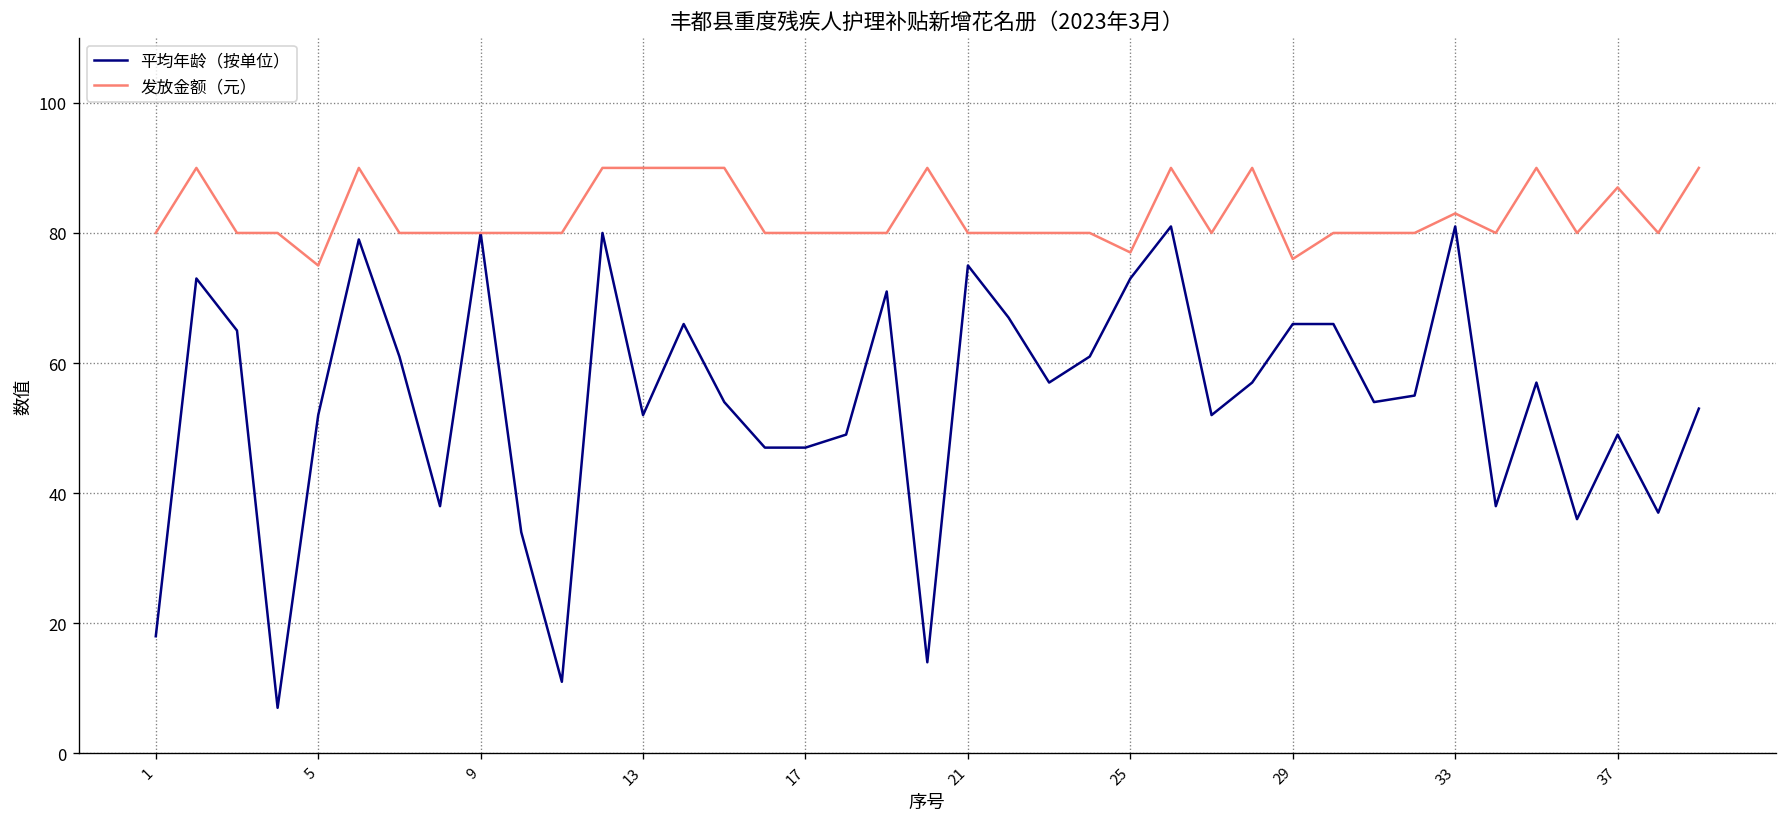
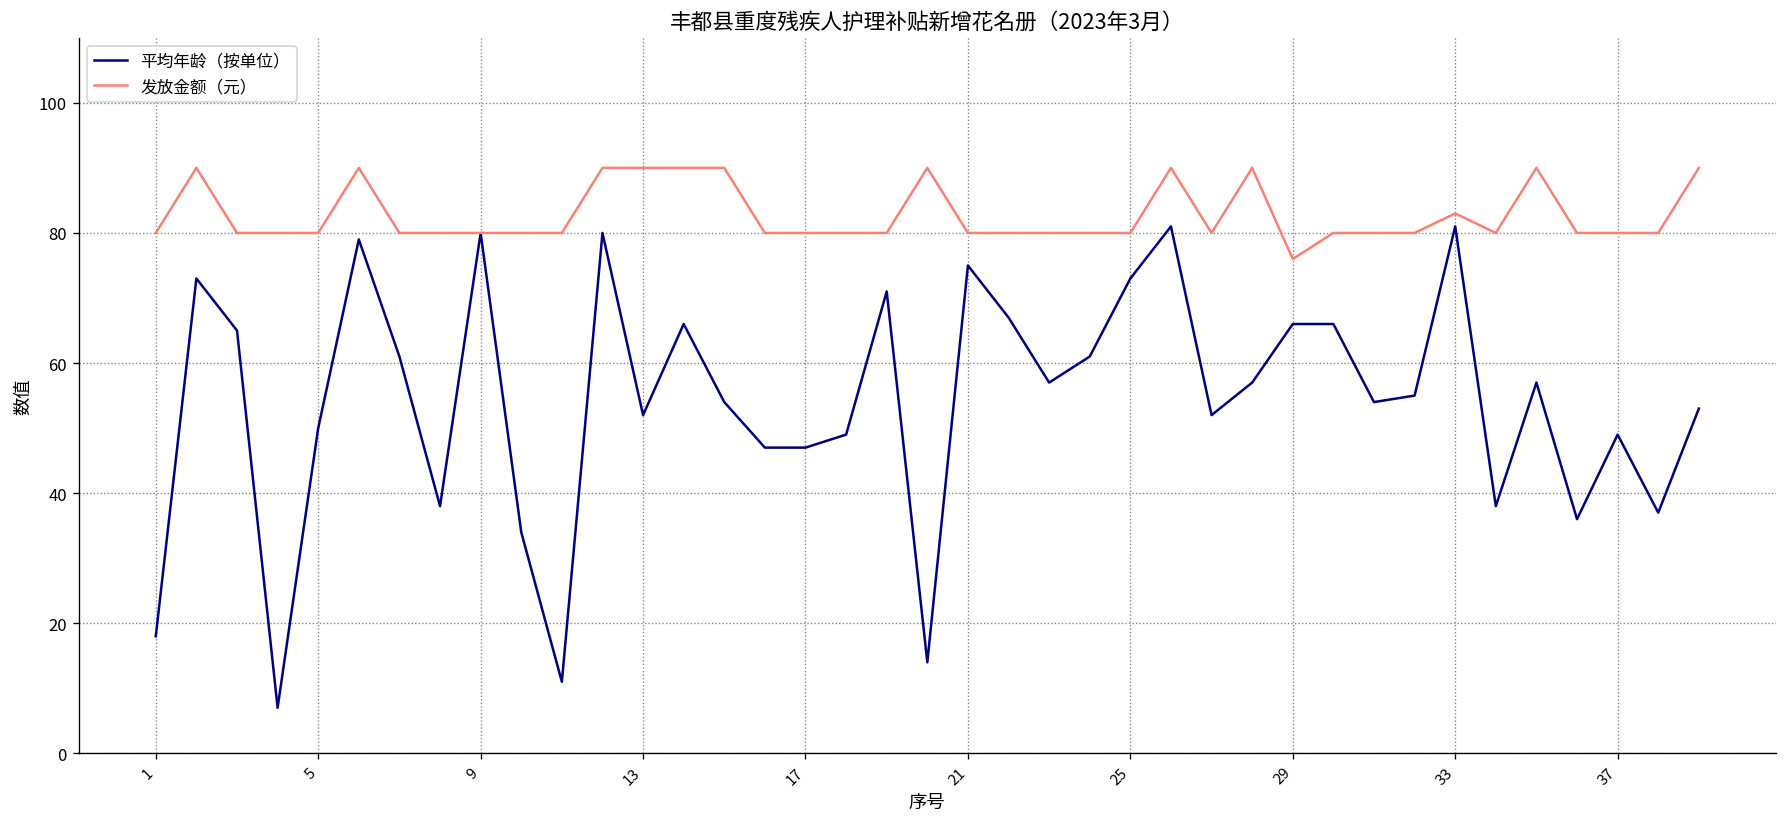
平均年龄（按单位）, 5: 52 -> 50
发放金额（元）, 5: 75 -> 80
发放金额（元）, 25: 77 -> 80
发放金额（元）, 37: 87 -> 80
